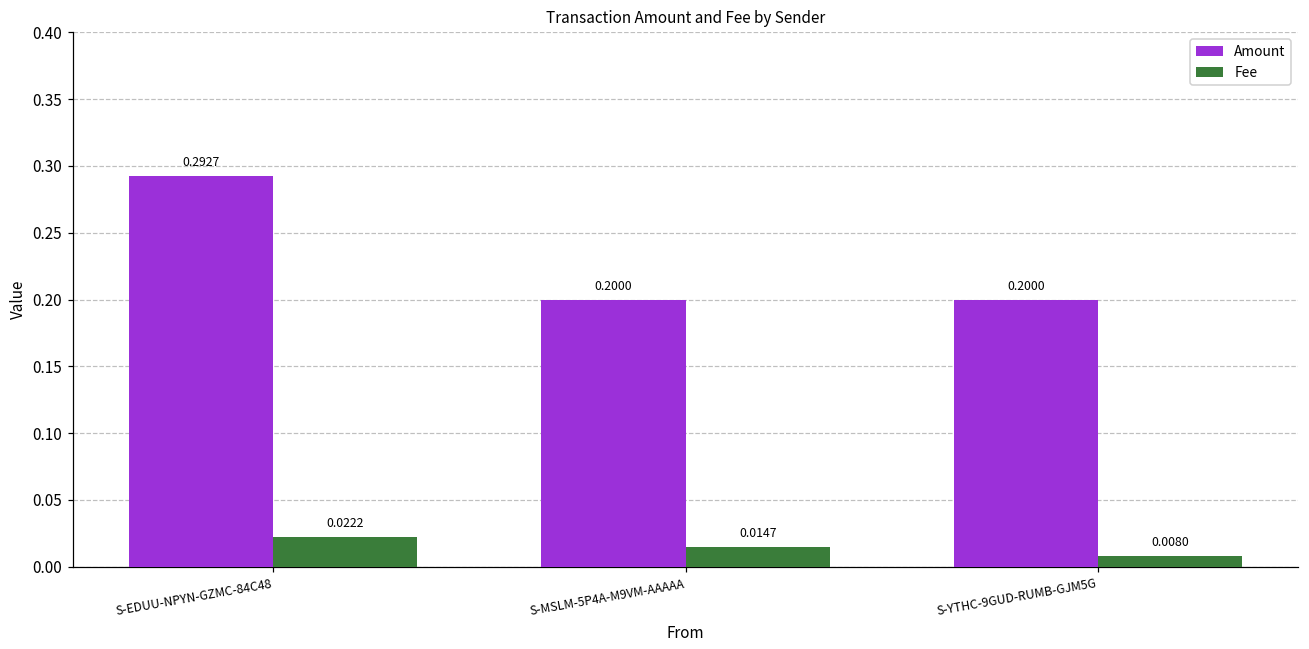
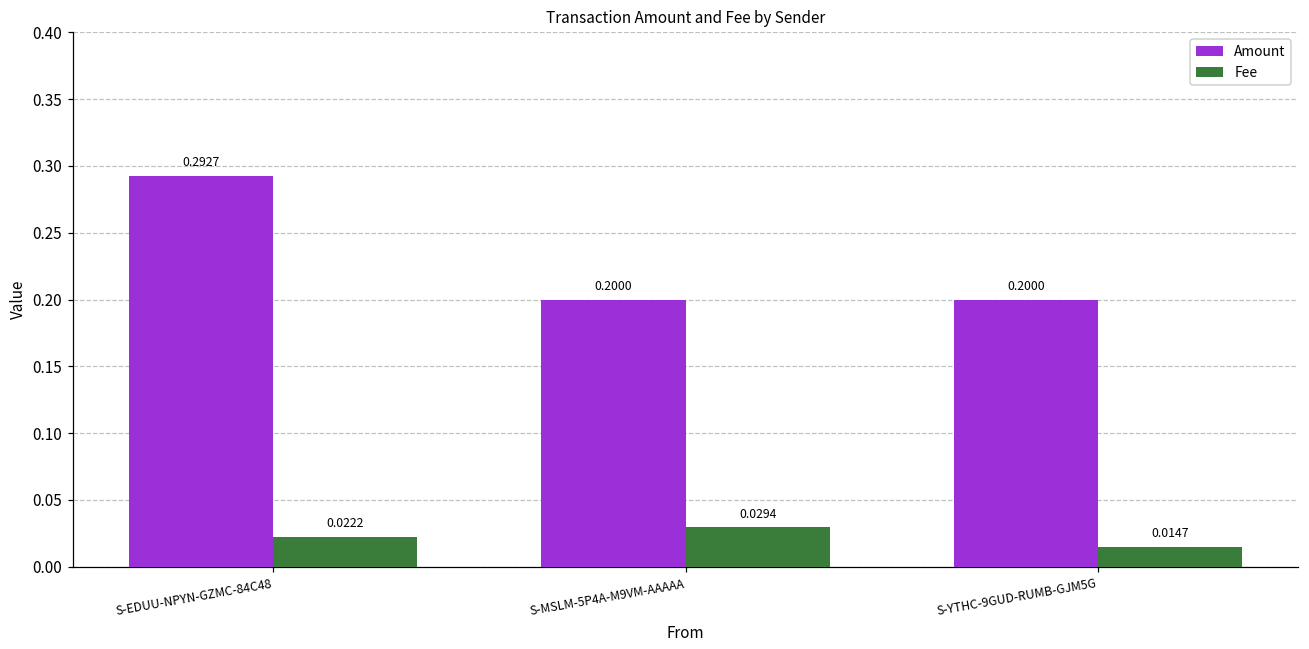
Fee, S-MSLM-5P4A-M9VM-AAAAA: 0.0147 -> 0.0294
Fee, S-YTHC-9GUD-RUMB-GJM5G: 0.0080 -> 0.0147
